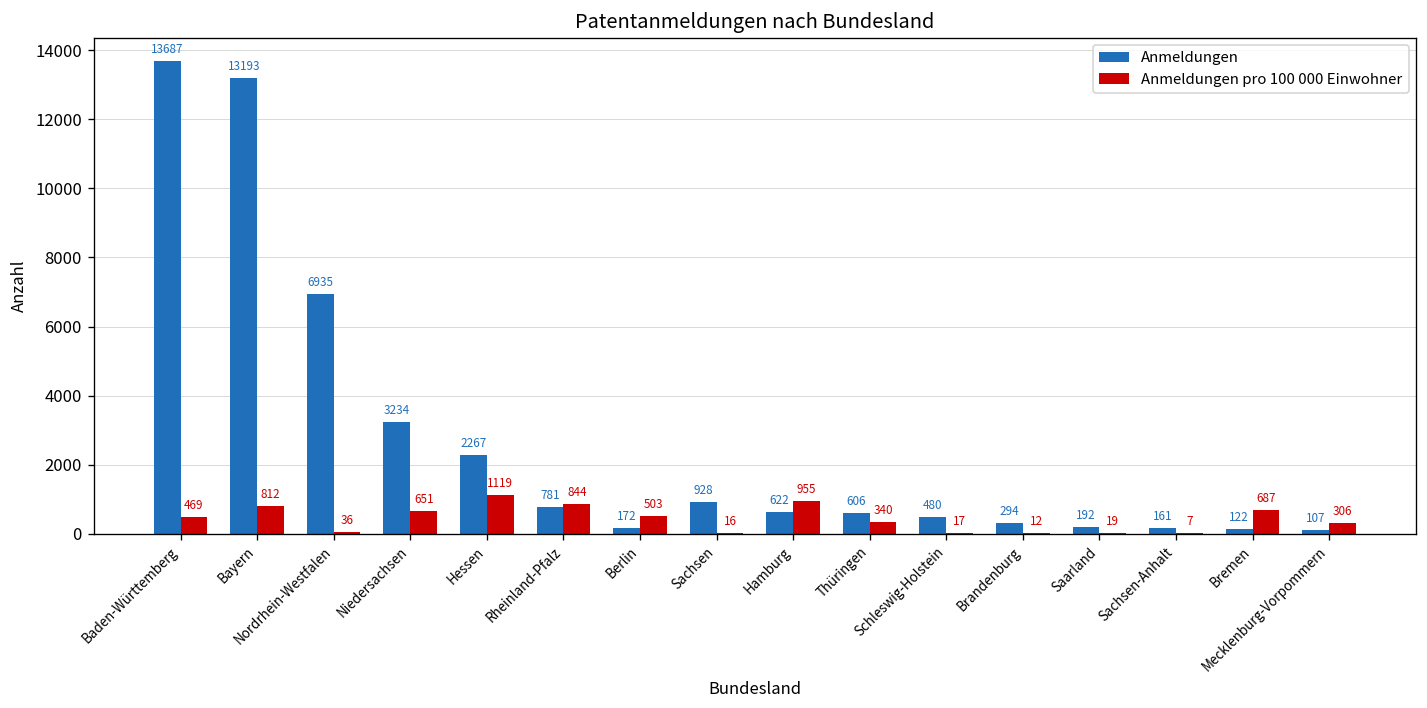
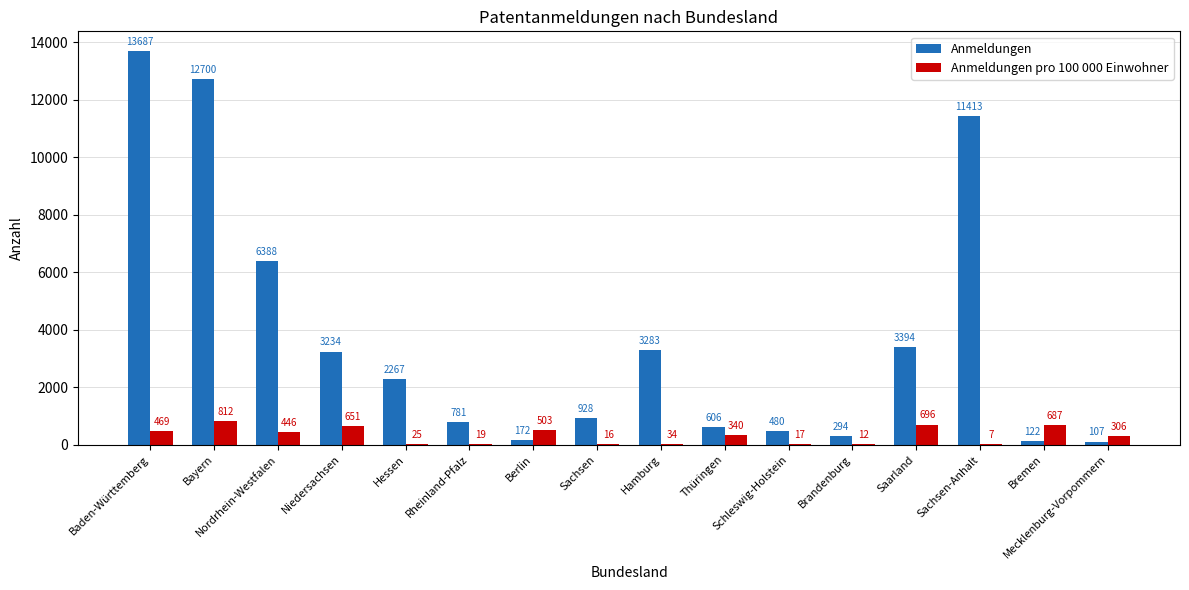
Anmeldungen, Bayern: 13193 -> 12700
Anmeldungen, Nordrhein-Westfalen: 6935 -> 6388
Anmeldungen pro 100 000 Einwohner, Nordrhein-Westfalen: 36 -> 446
Anmeldungen pro 100 000 Einwohner, Hessen: 1119 -> 25
Anmeldungen pro 100 000 Einwohner, Rheinland-Pfalz: 844 -> 19
Anmeldungen, Hamburg: 622 -> 3283
Anmeldungen pro 100 000 Einwohner, Hamburg: 955 -> 34
Anmeldungen, Saarland: 192 -> 3394
Anmeldungen pro 100 000 Einwohner, Saarland: 19 -> 696
Anmeldungen, Sachsen-Anhalt: 161 -> 11413
